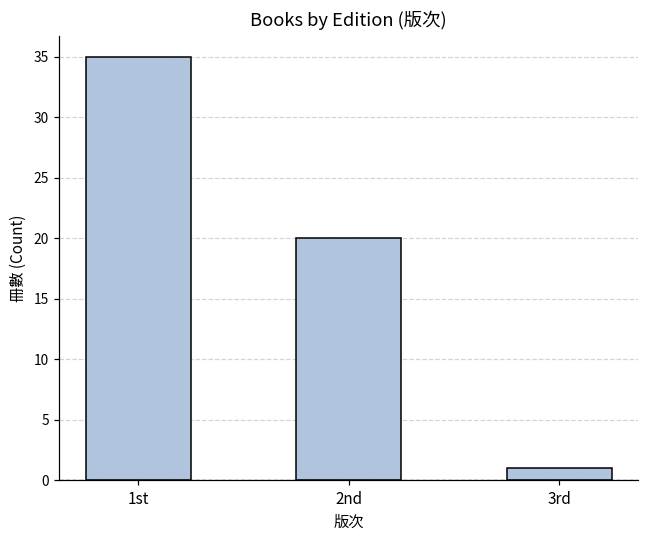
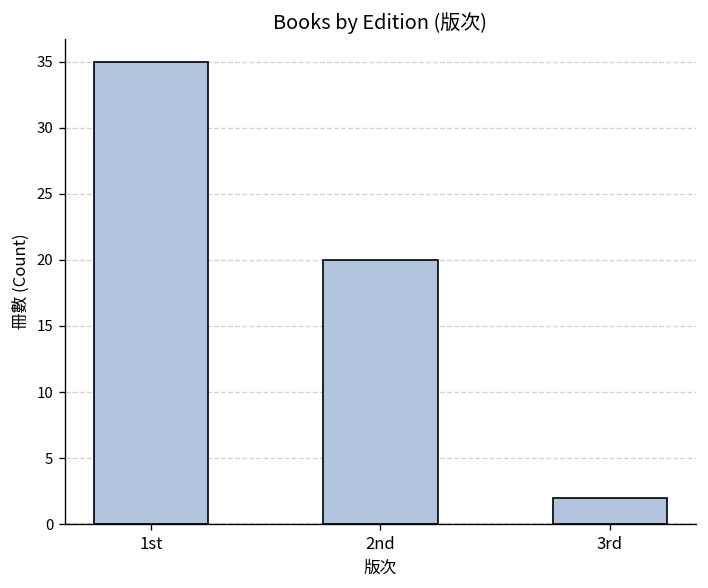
3rd: 1 -> 2
